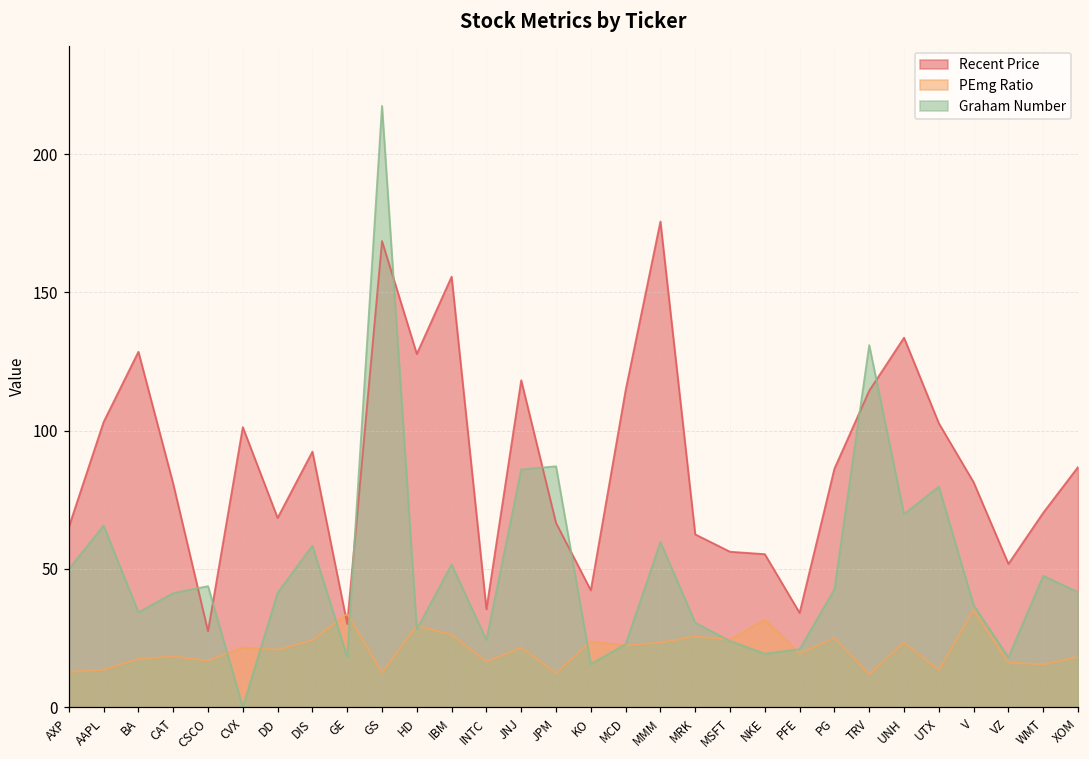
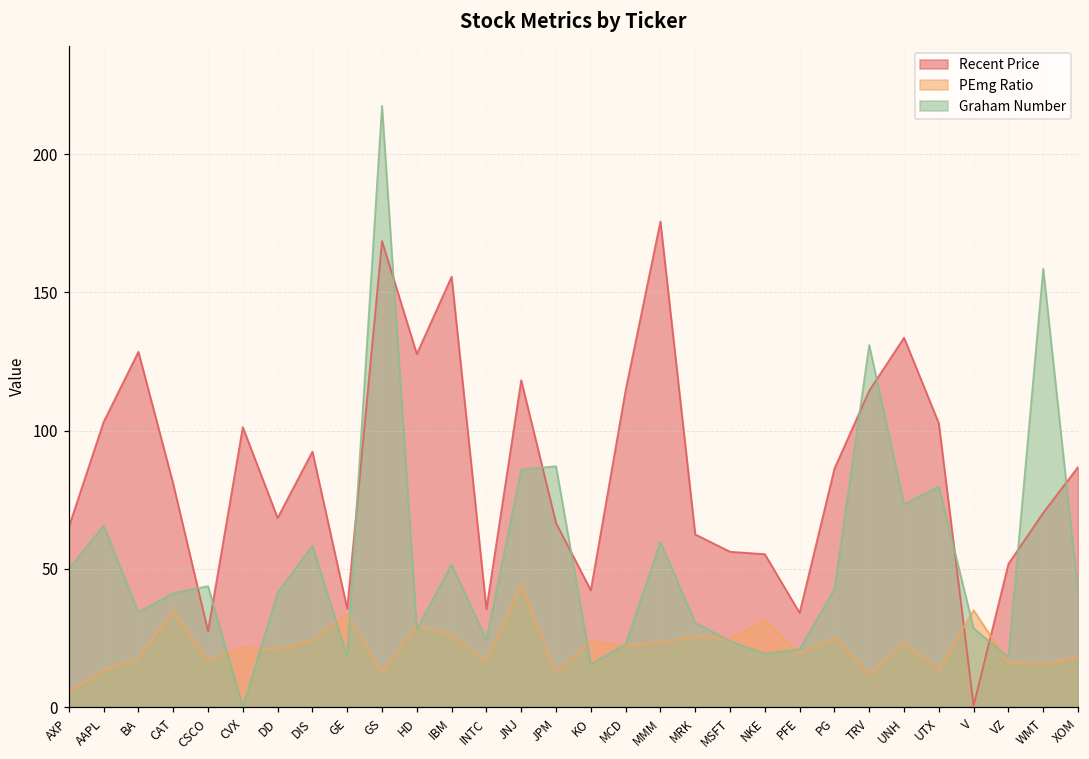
PEmg Ratio, AXP: 13 -> 5
PEmg Ratio, CAT: 18 -> 35
Recent Price, GE: 30 -> 36
PEmg Ratio, JNJ: 22 -> 44
Graham Number, UNH: 70 -> 73
Recent Price, V: 81 -> 1
Graham Number, V: 37 -> 29
Graham Number, WMT: 48 -> 159
